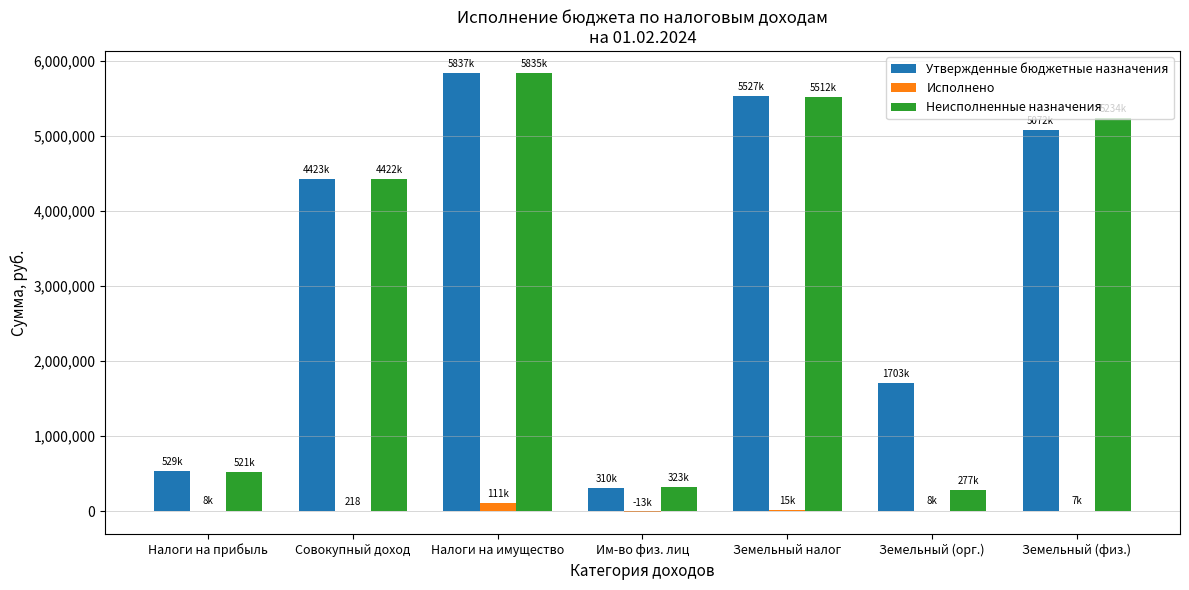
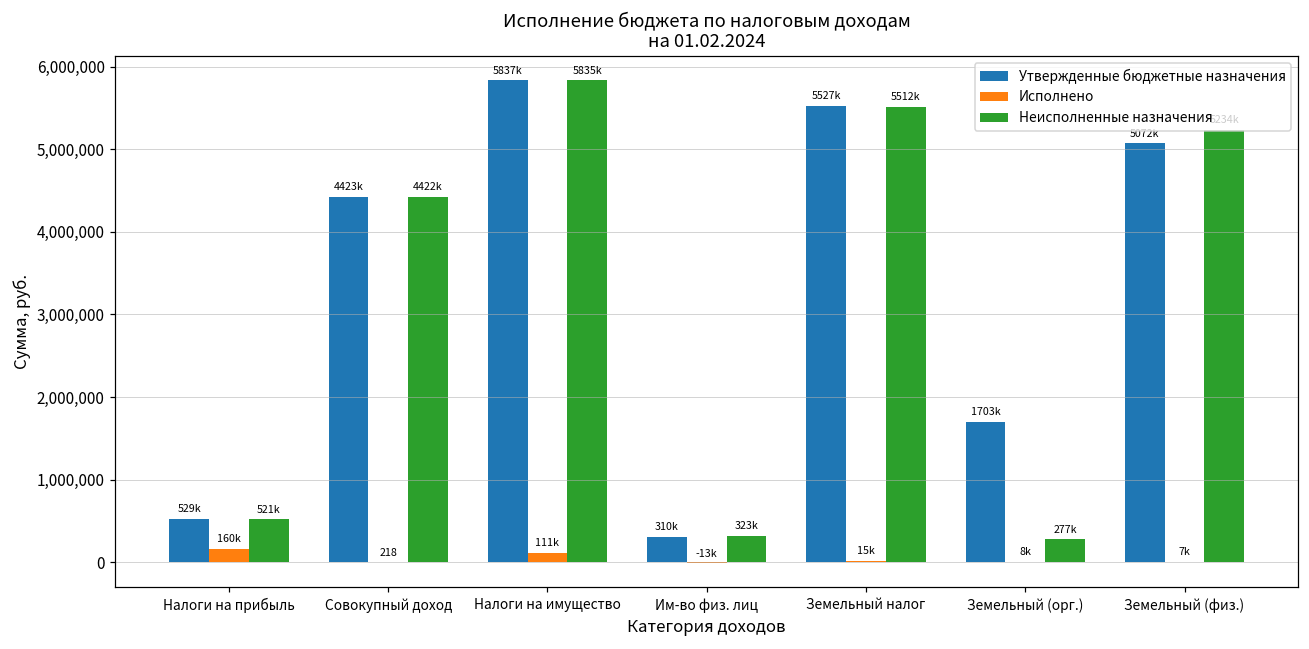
Исполнено, Налоги на прибыль: 8k -> 160k
